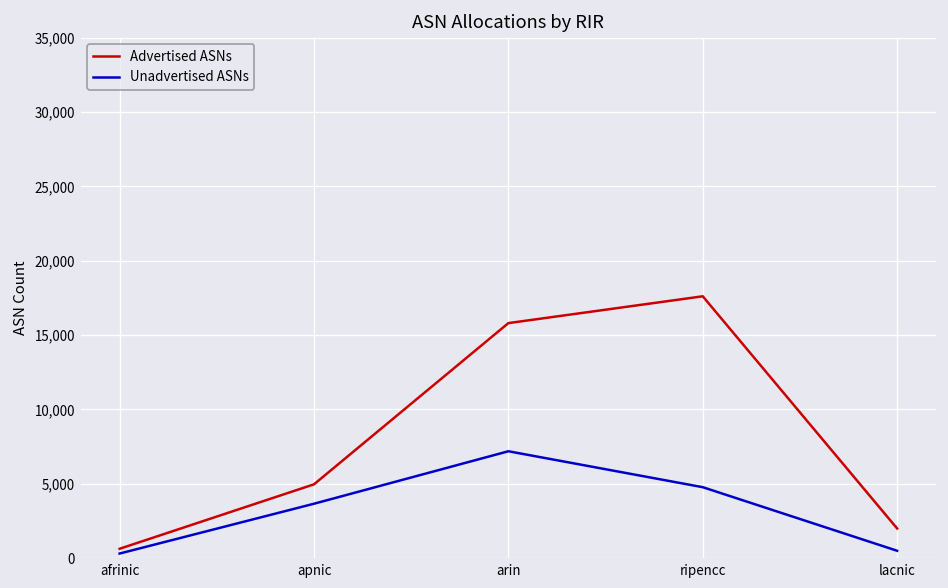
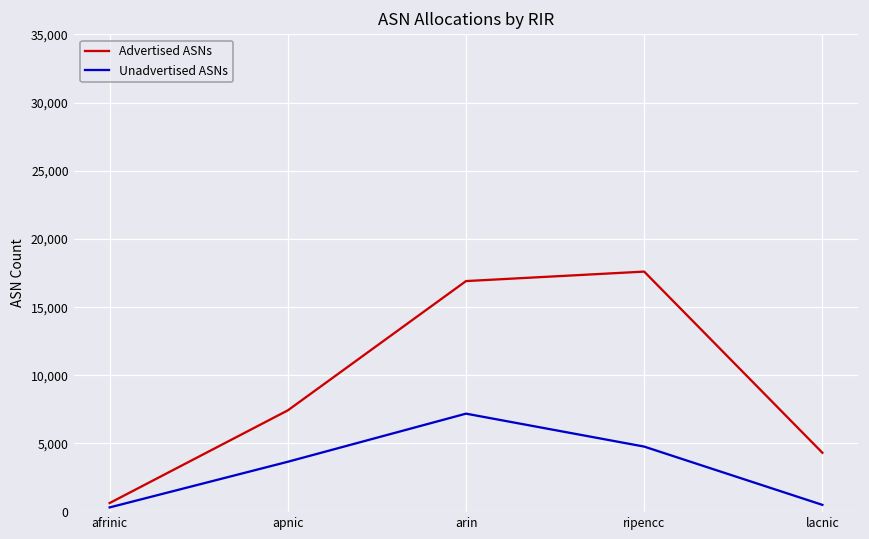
Advertised ASNs, apnic: 5,000 -> 7,400
Advertised ASNs, arin: 15,800 -> 16,900
Advertised ASNs, lacnic: 2,000 -> 4,300
